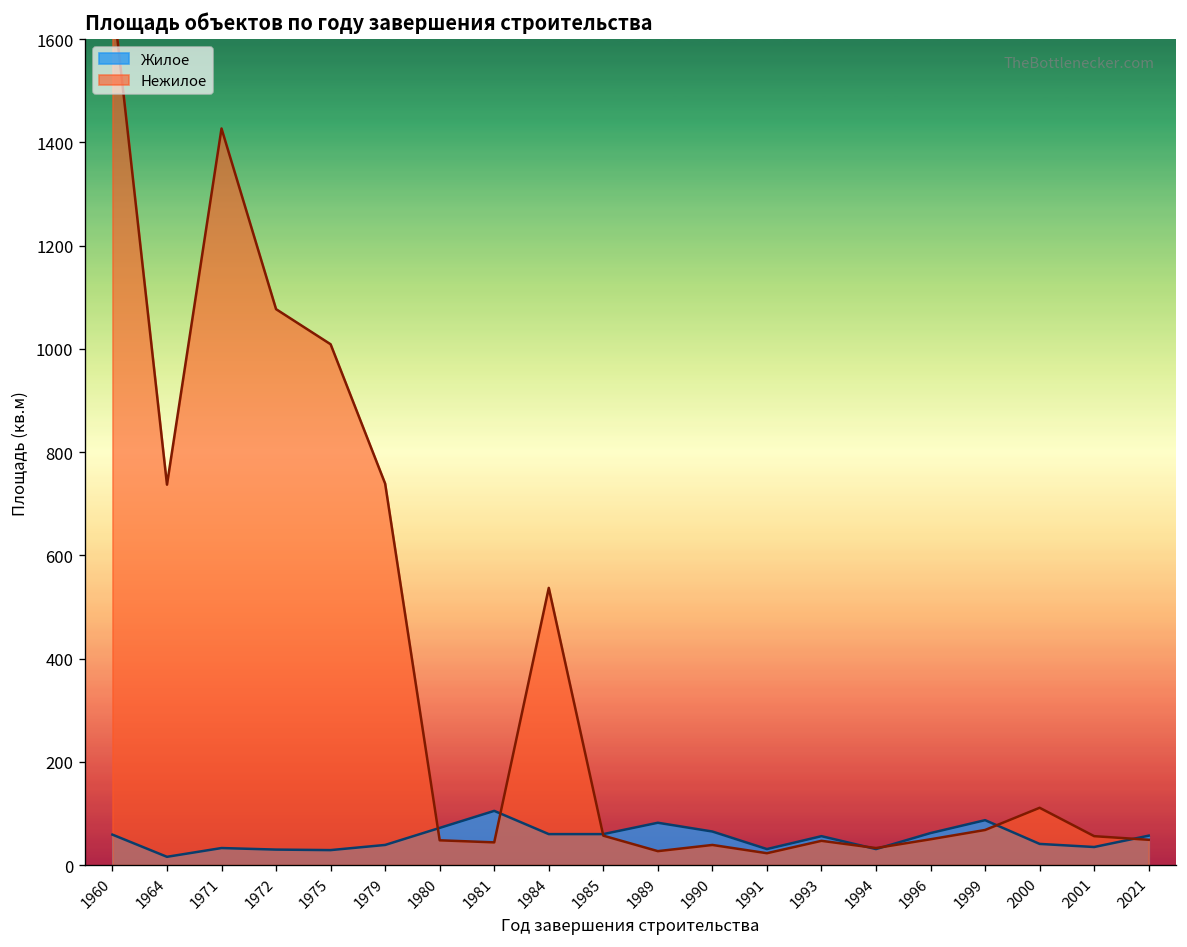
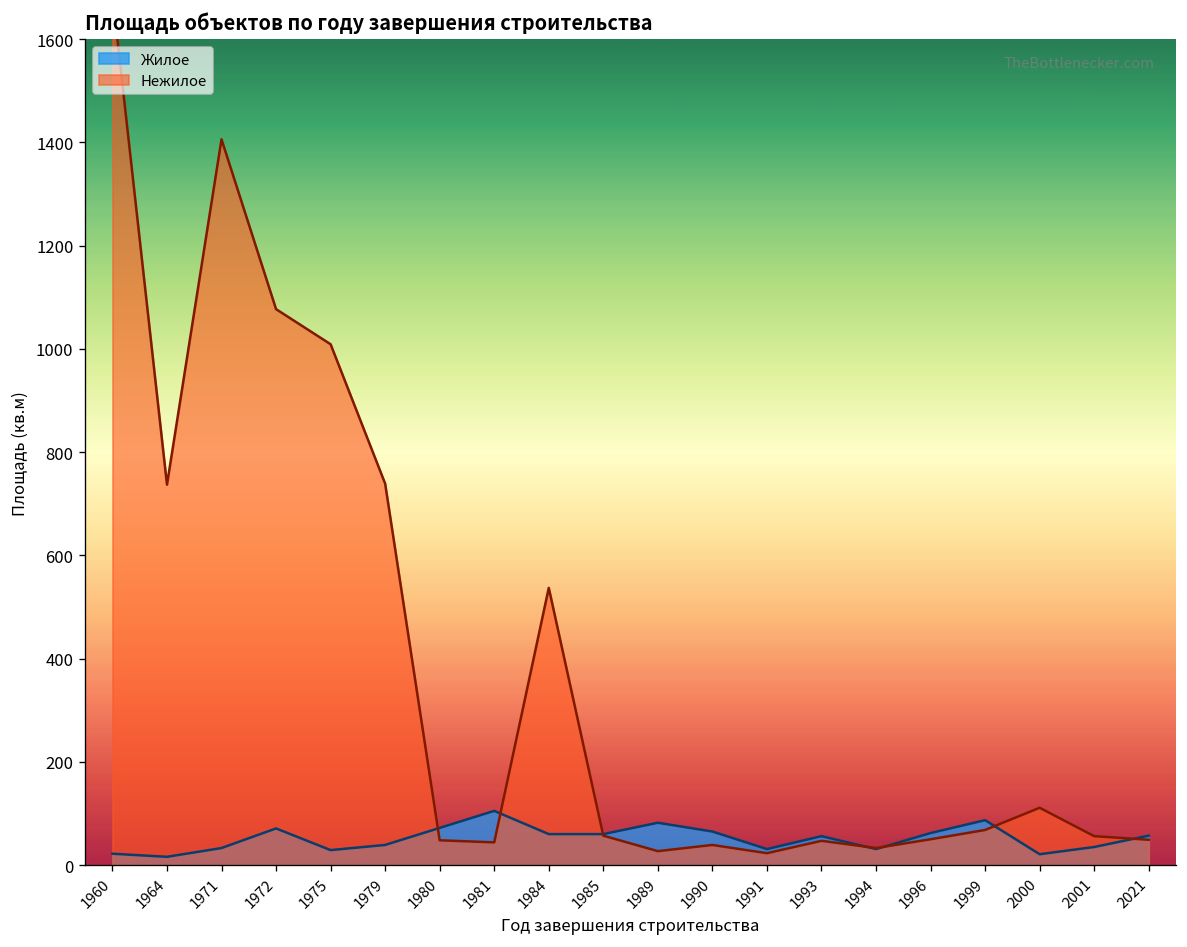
Жилое, 1960: 60 -> 20
Нежилое, 1971: 1430 -> 1410
Жилое, 1972: 30 -> 70
Жилое, 2000: 40 -> 20
